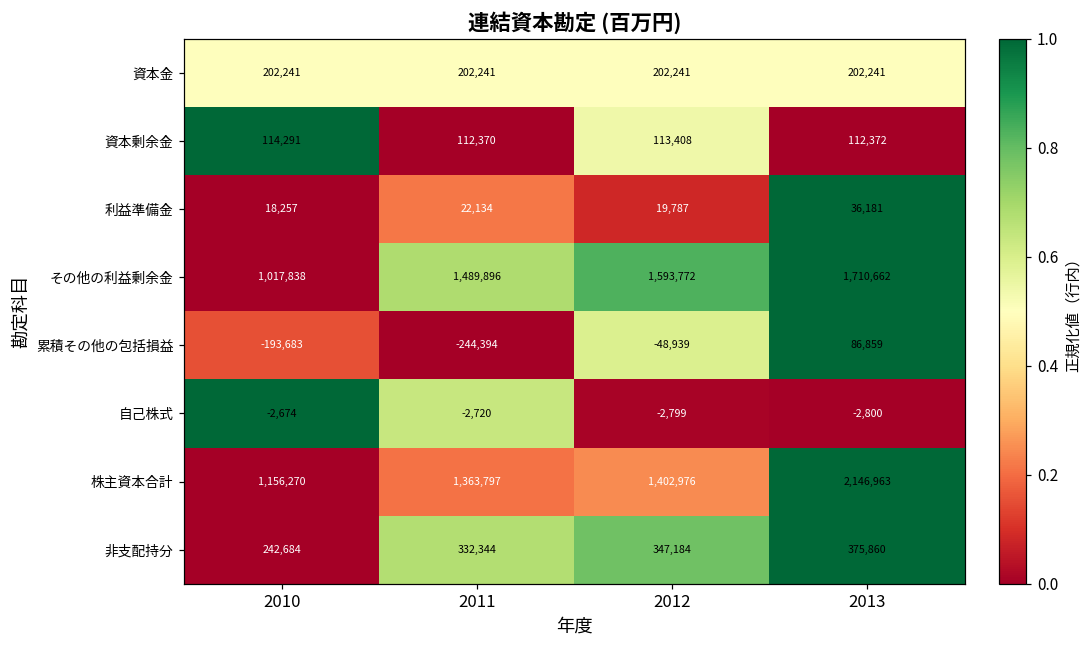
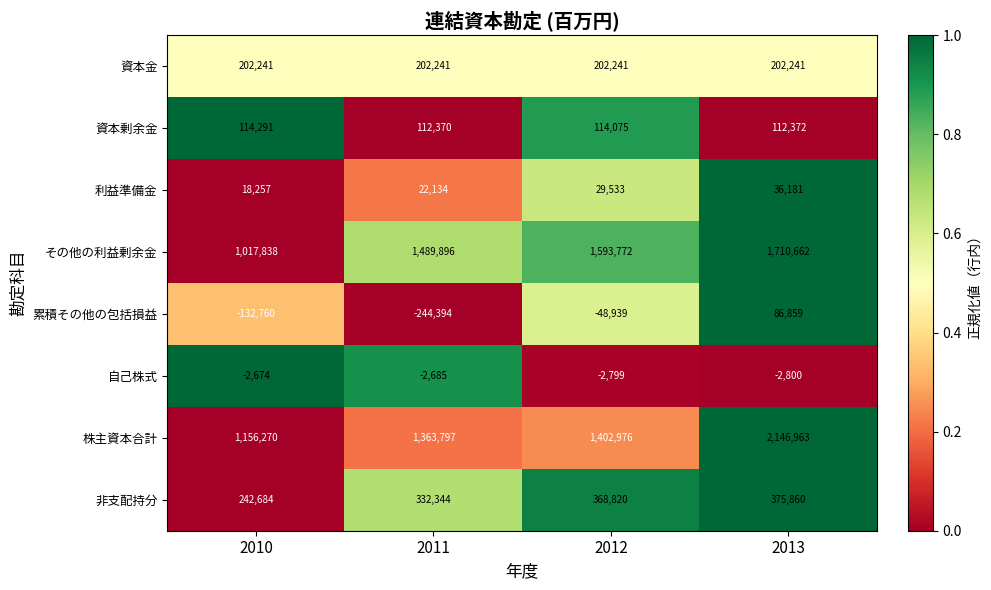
資本剰余金, 2012: 113,408 -> 114,075
利益準備金, 2012: 19,787 -> 29,533
累積その他の包括損益, 2010: -193,683 -> -132,760
自己株式, 2011: -2,720 -> -2,685
非支配持分, 2012: 347,184 -> 368,820
